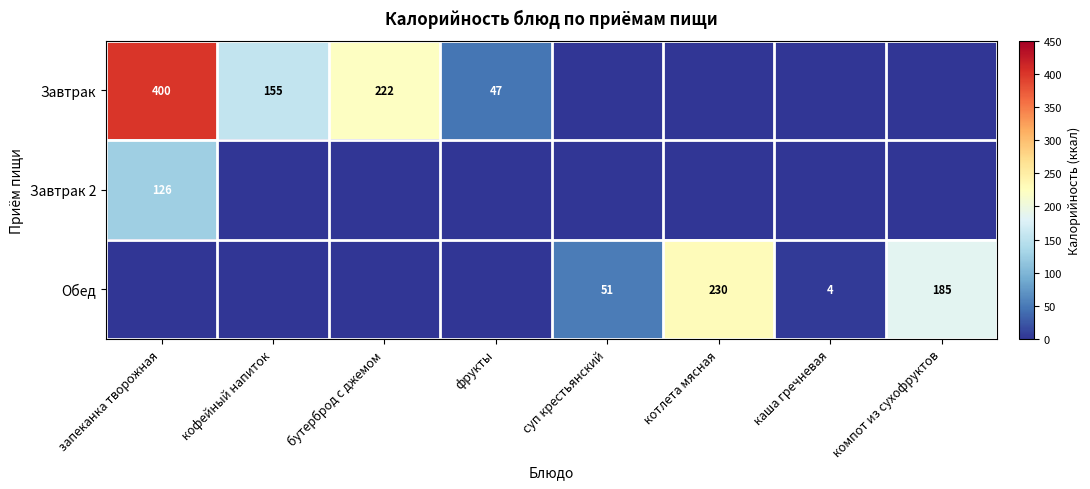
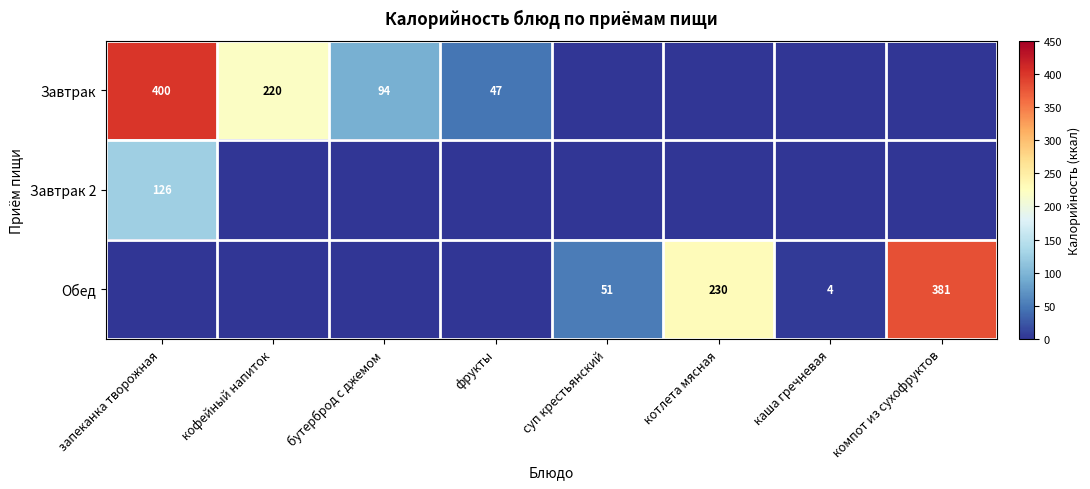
Завтрак, кофейный напиток: 155 -> 220
Завтрак, бутерброд с джемом: 222 -> 94
Обед, компот из сухофруктов: 185 -> 381
